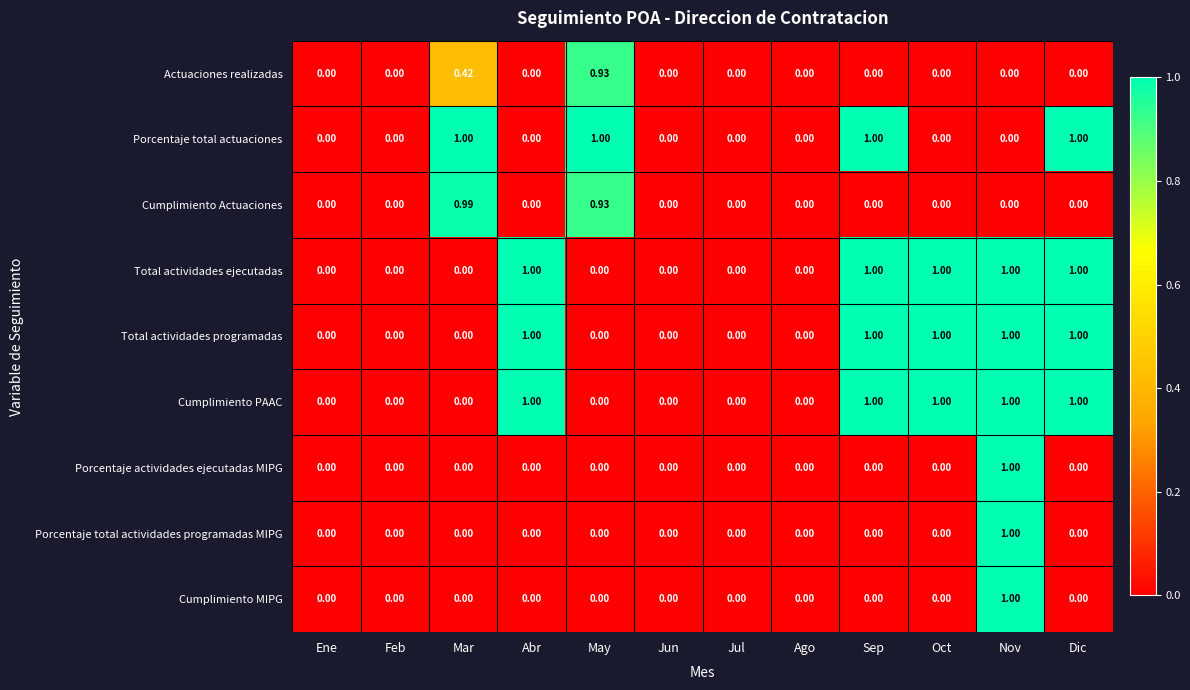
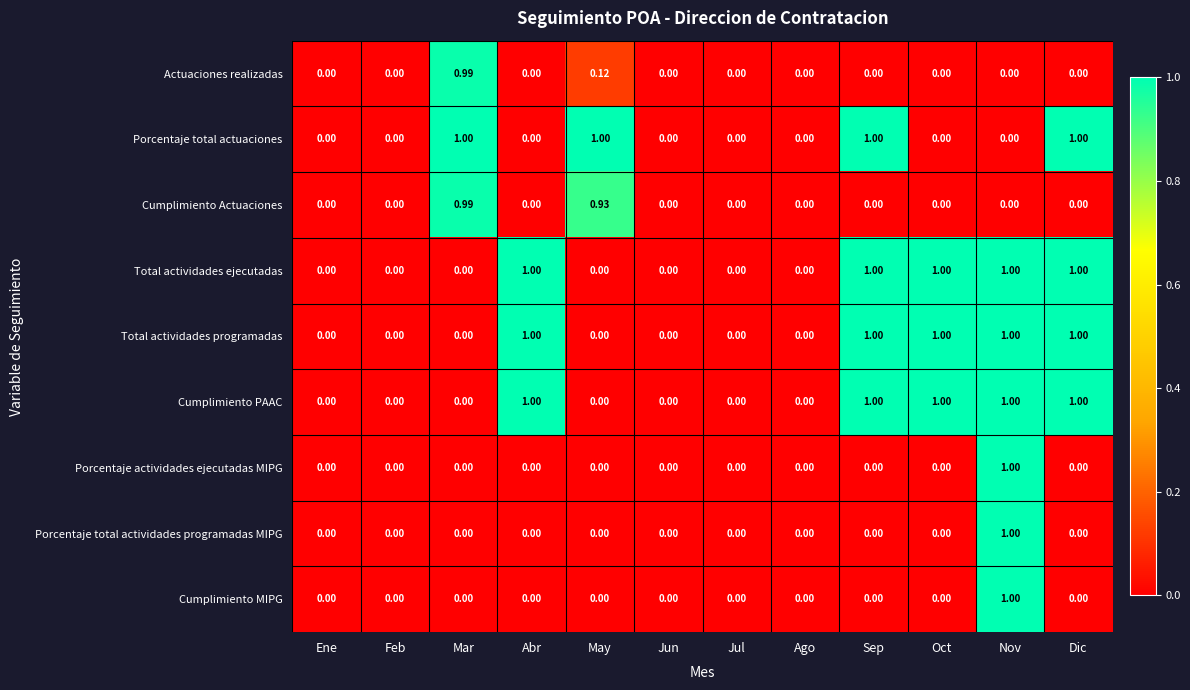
Actuaciones realizadas, Mar: 0.42 -> 0.99
Actuaciones realizadas, May: 0.93 -> 0.12
